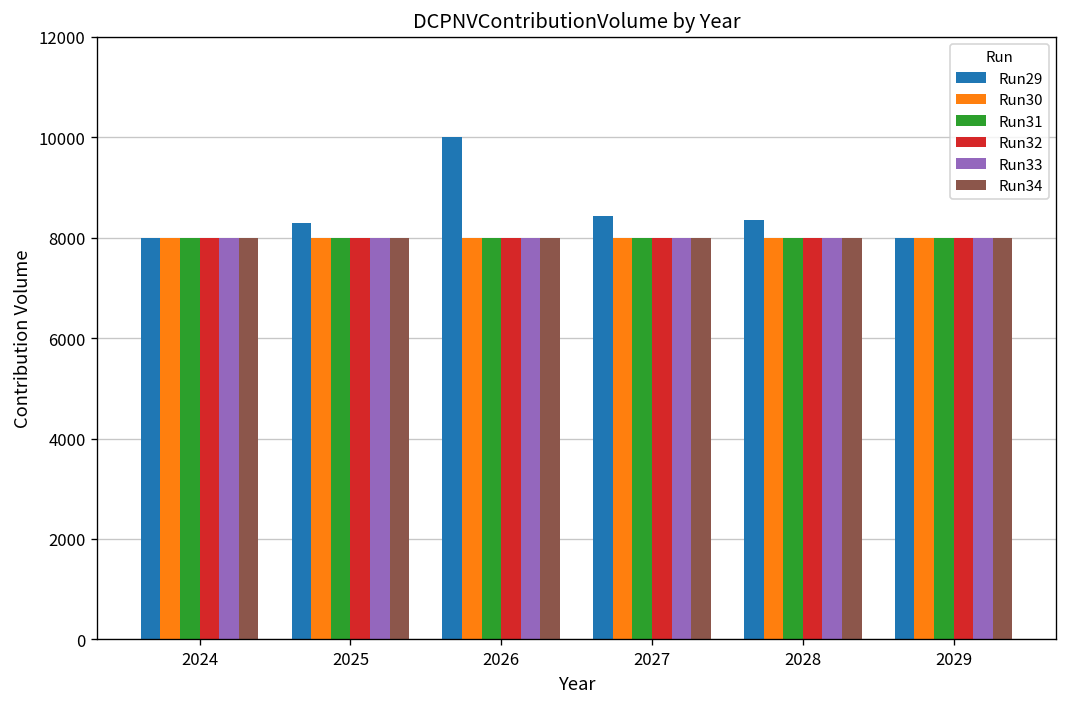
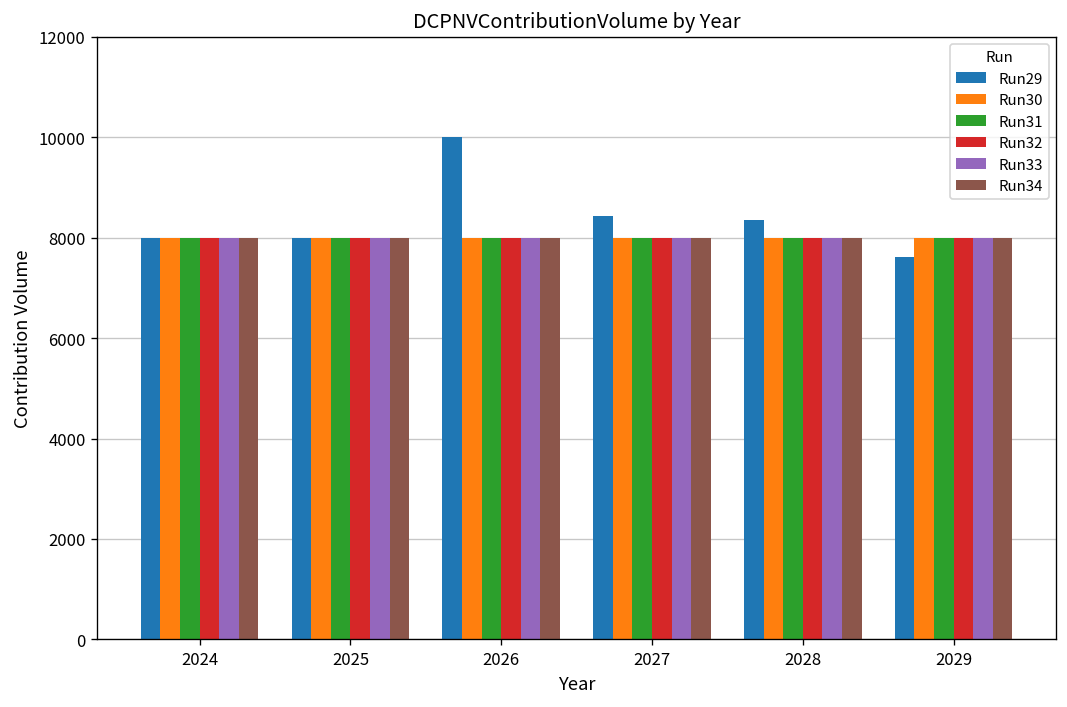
Run29, 2025: 8300 -> 8000
Run29, 2029: 8000 -> 7600
